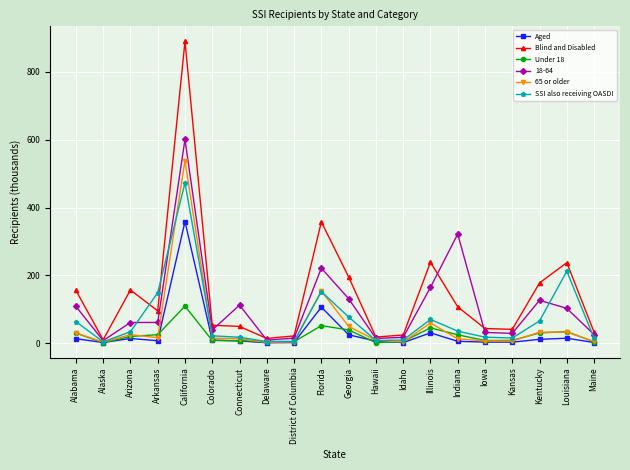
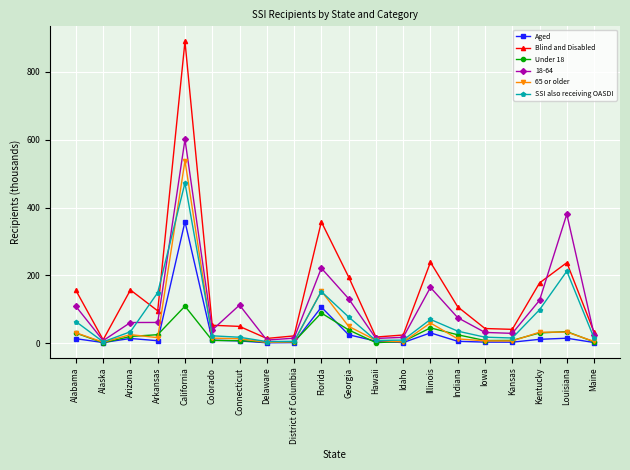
Under 18, Florida: 50 -> 90
18-64, Indiana: 320 -> 80
SSI also receiving OASDI, Kentucky: 70 -> 100
18-64, Louisiana: 100 -> 380
